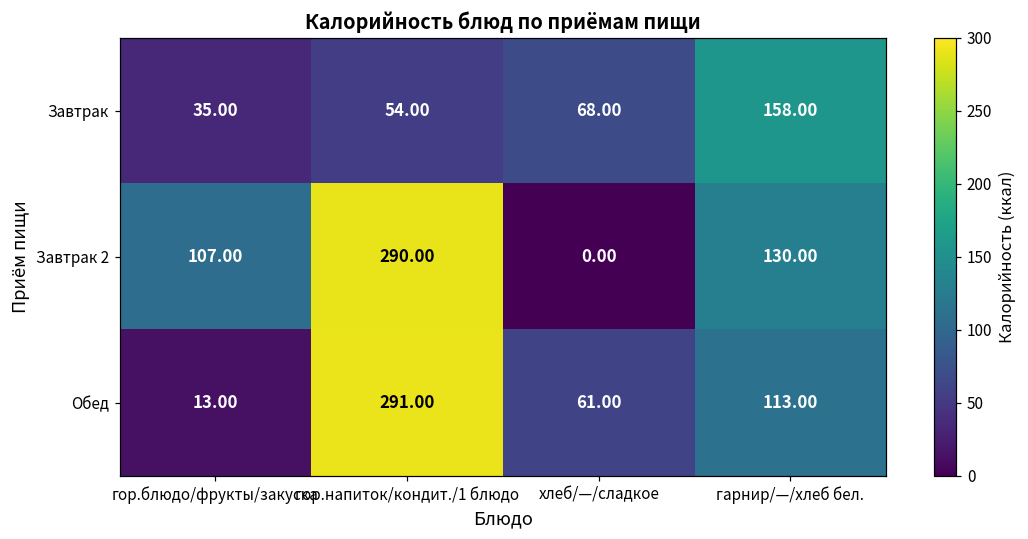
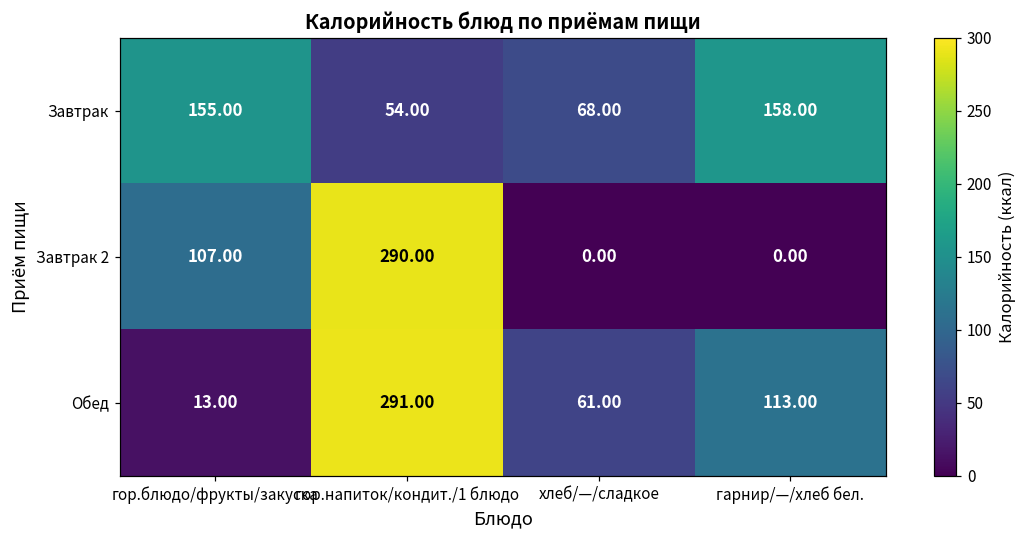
Завтрак, гор.блюдо/фрукты/закуска: 35.00 -> 155.00
Завтрак 2, гарнир/—/хлеб бел.: 130.00 -> 0.00
